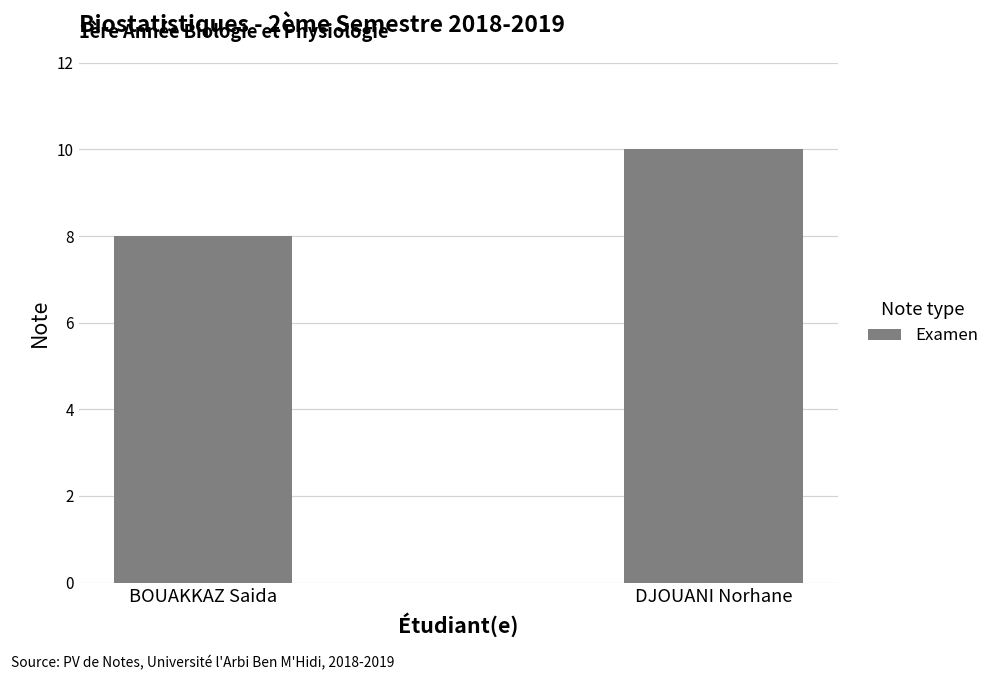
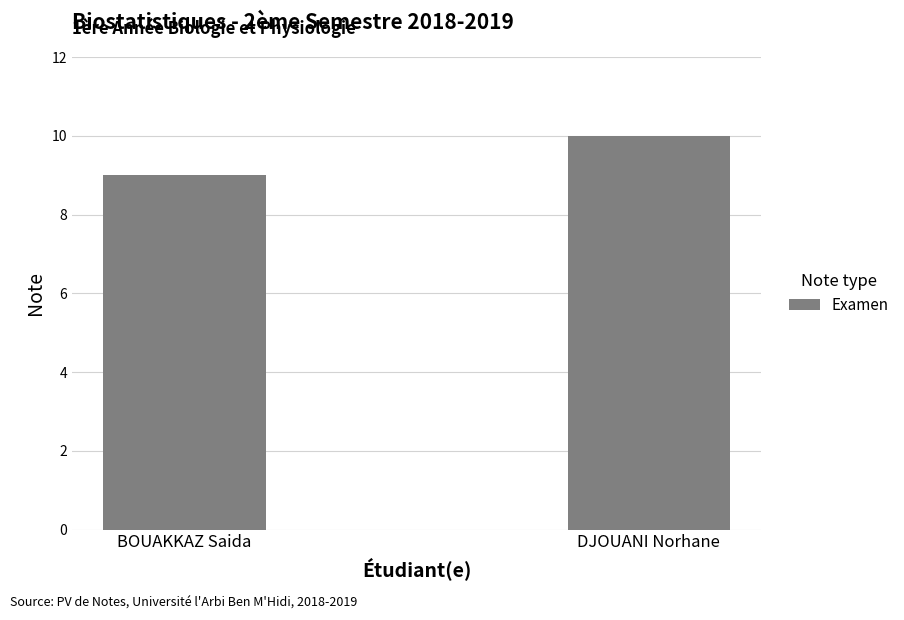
BOUAKKAZ Saida: 8 -> 9
